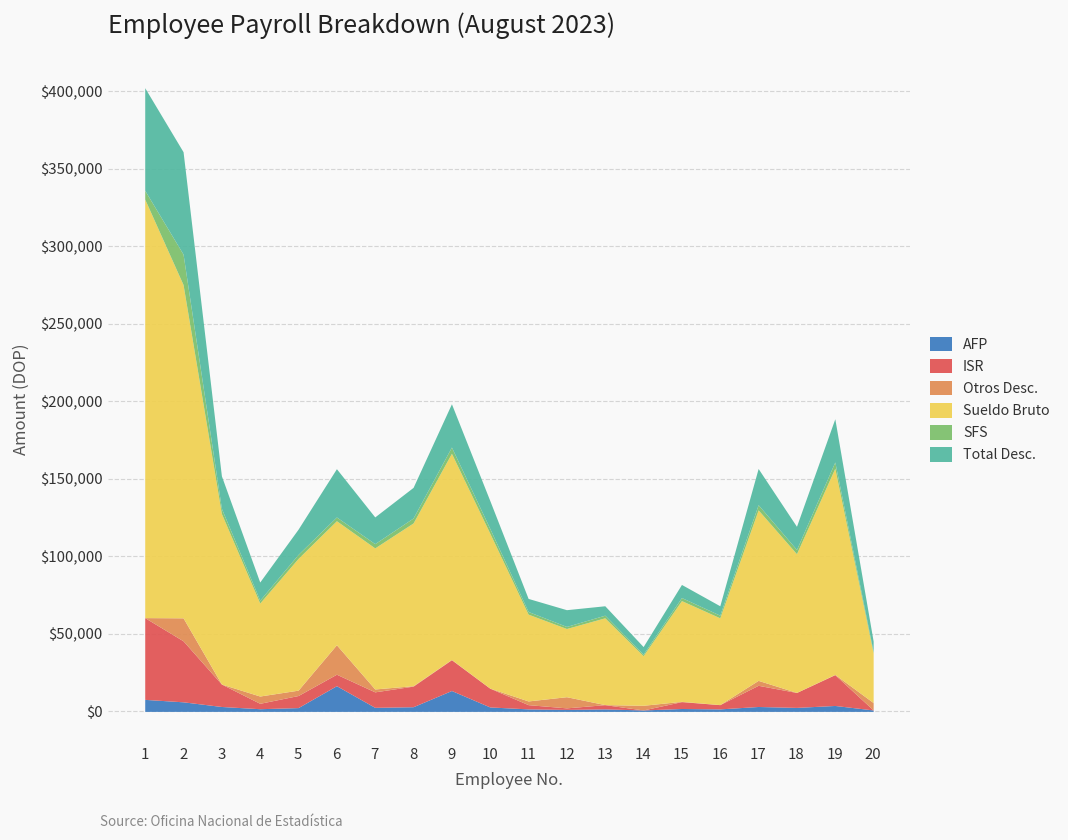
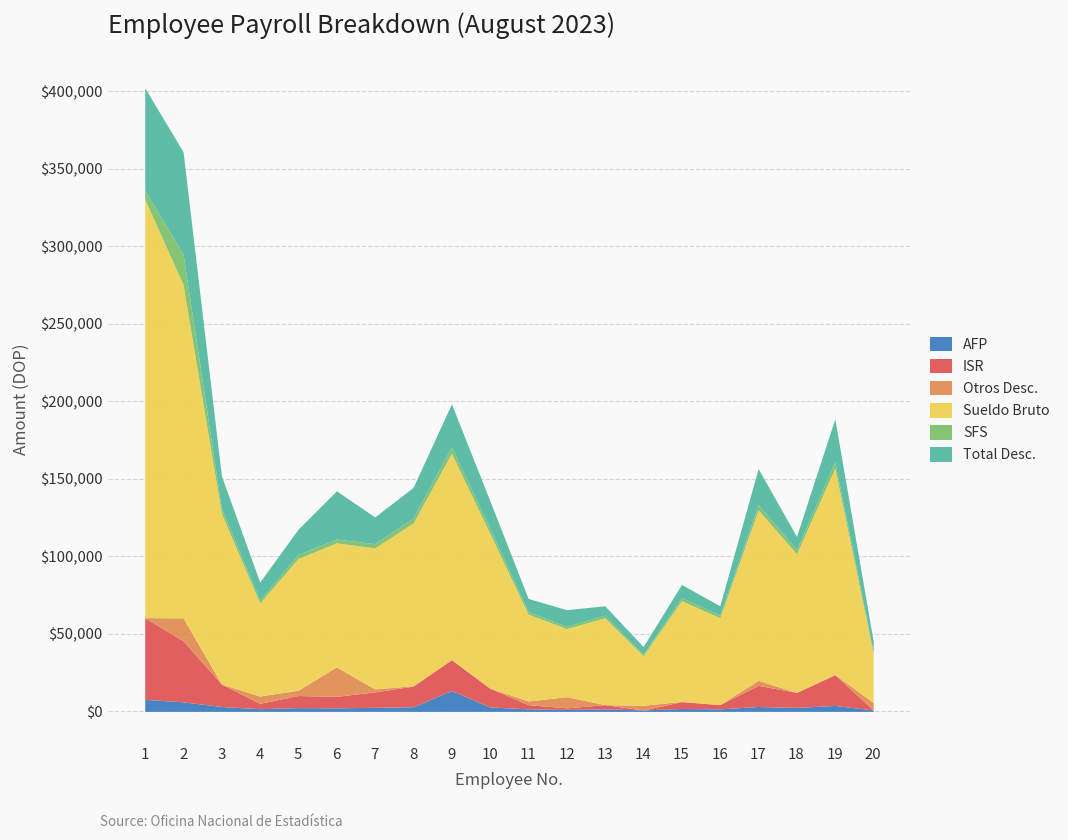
AFP, 6: $17,000 -> $2,000
Total Desc., 18: $15,000 -> $8,000
